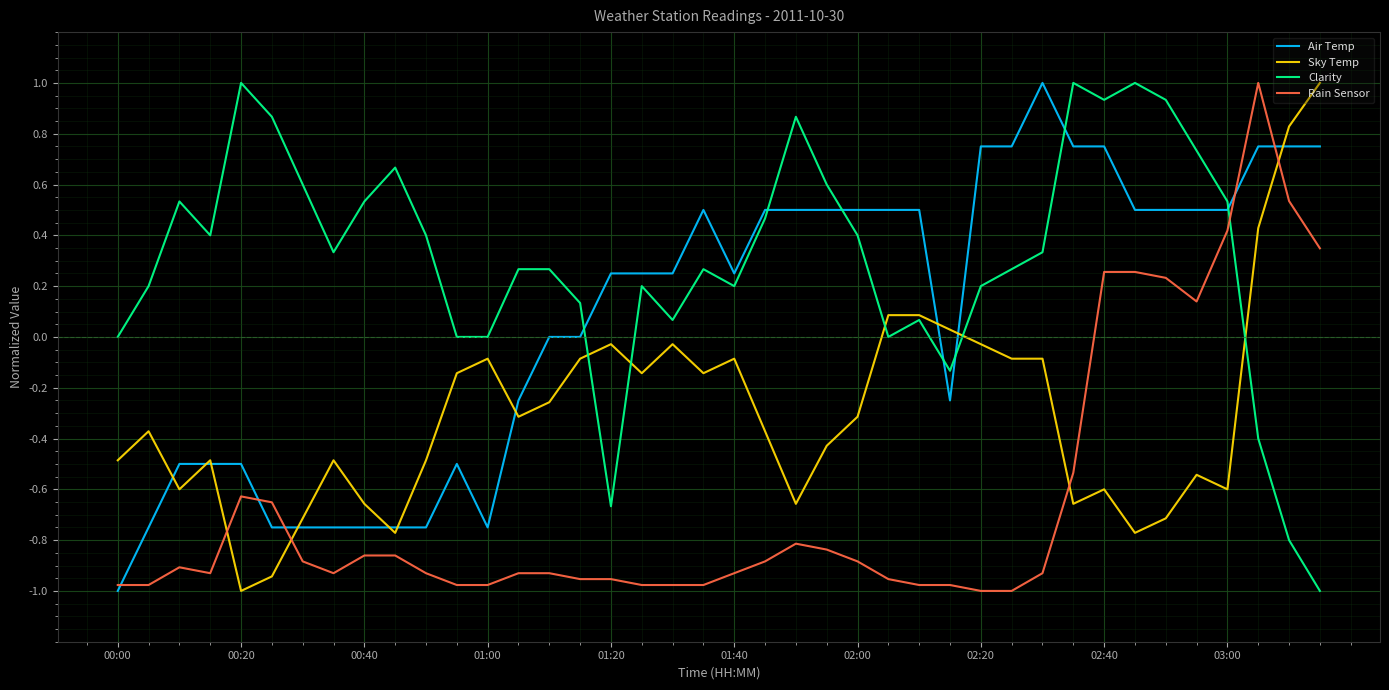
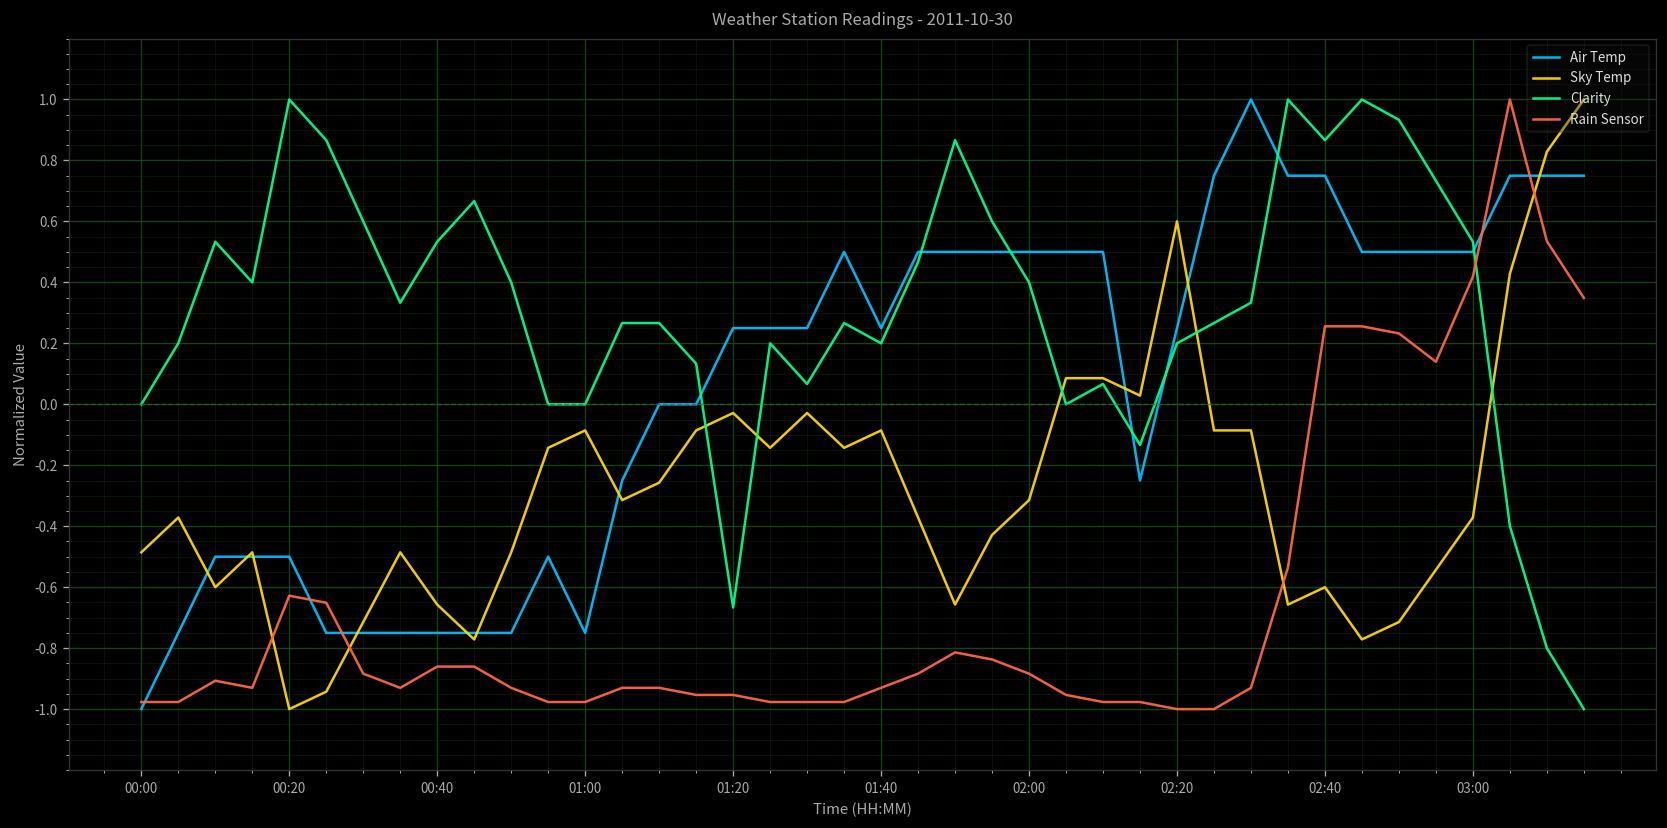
Air Temp, 02:20: 0.75 -> 0.25
Sky Temp, 02:20: -0.03 -> 0.60
Clarity, 02:40: 0.93 -> 0.87
Sky Temp, 03:00: -0.60 -> -0.37
